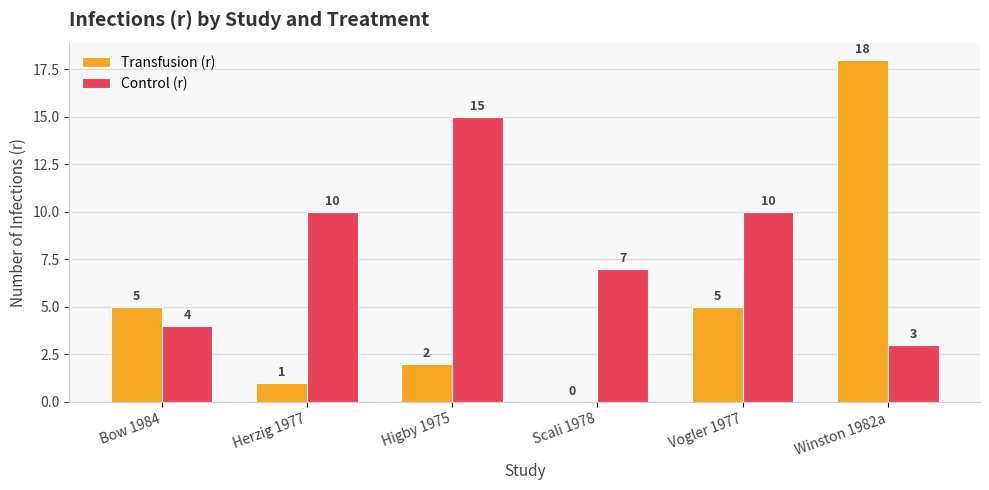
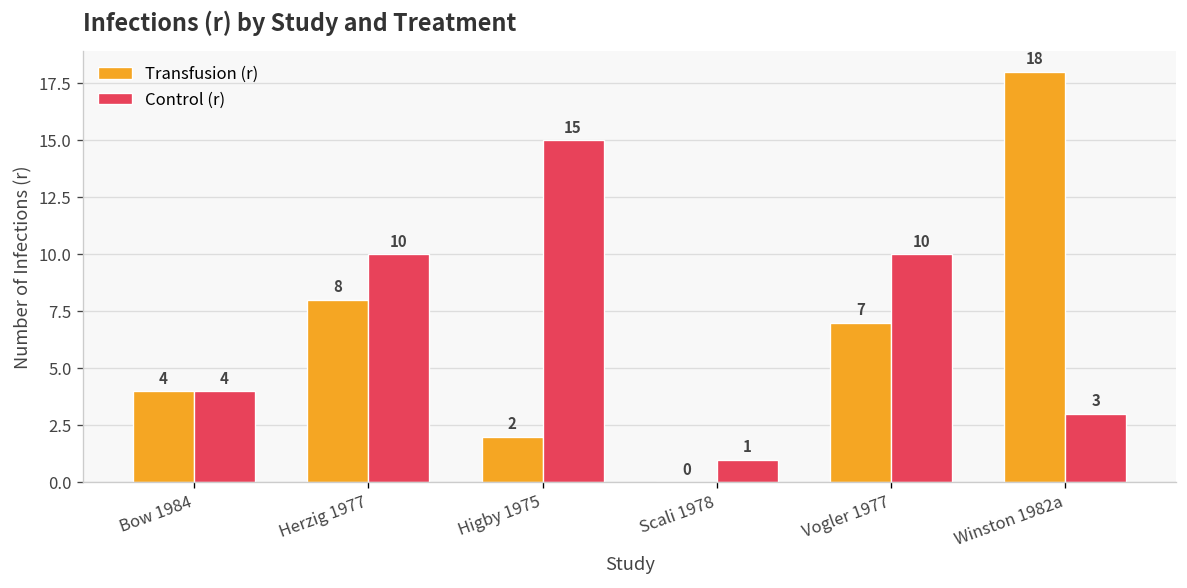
Transfusion (r), Bow 1984: 5 -> 4
Transfusion (r), Herzig 1977: 1 -> 8
Control (r), Scali 1978: 7 -> 1
Transfusion (r), Vogler 1977: 5 -> 7
